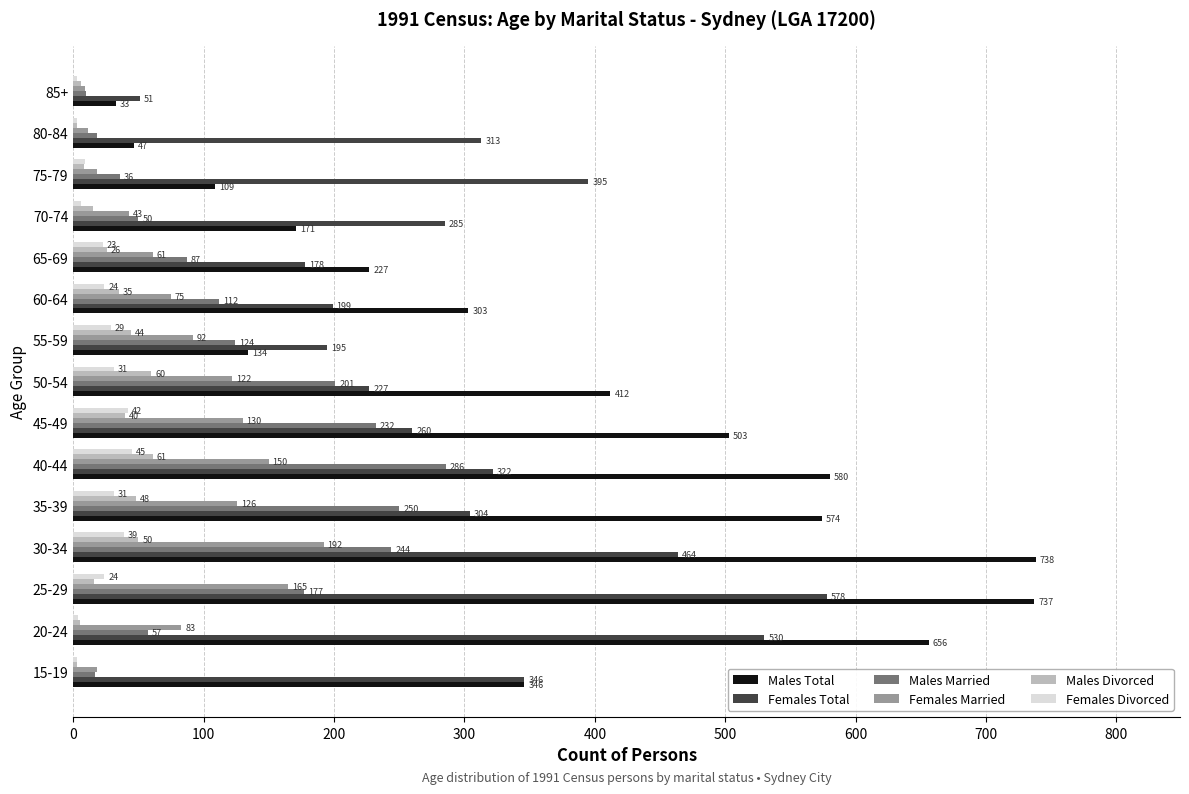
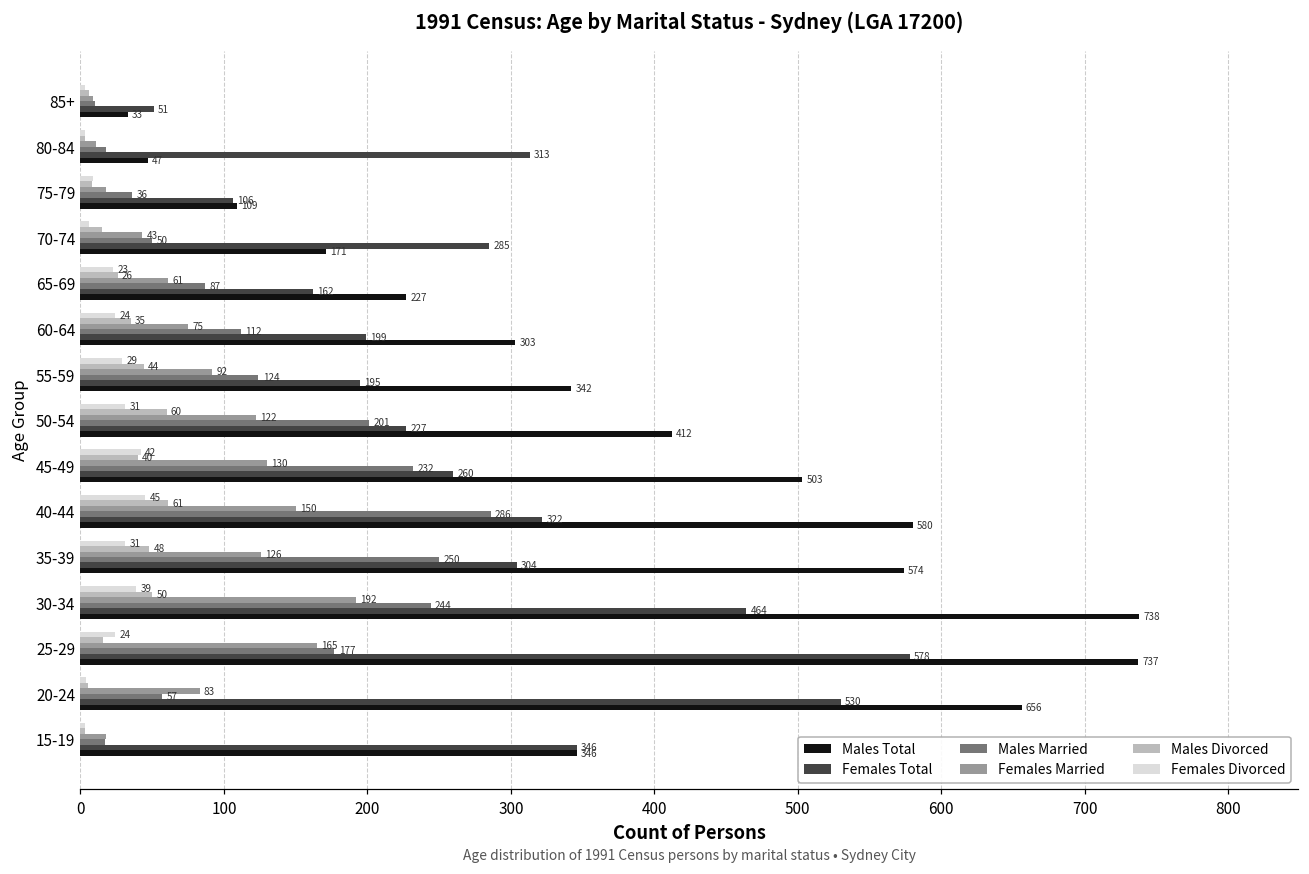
Females Total, 75-79: 395 -> 106
Females Total, 65-69: 178 -> 162
Males Total, 55-59: 134 -> 342
